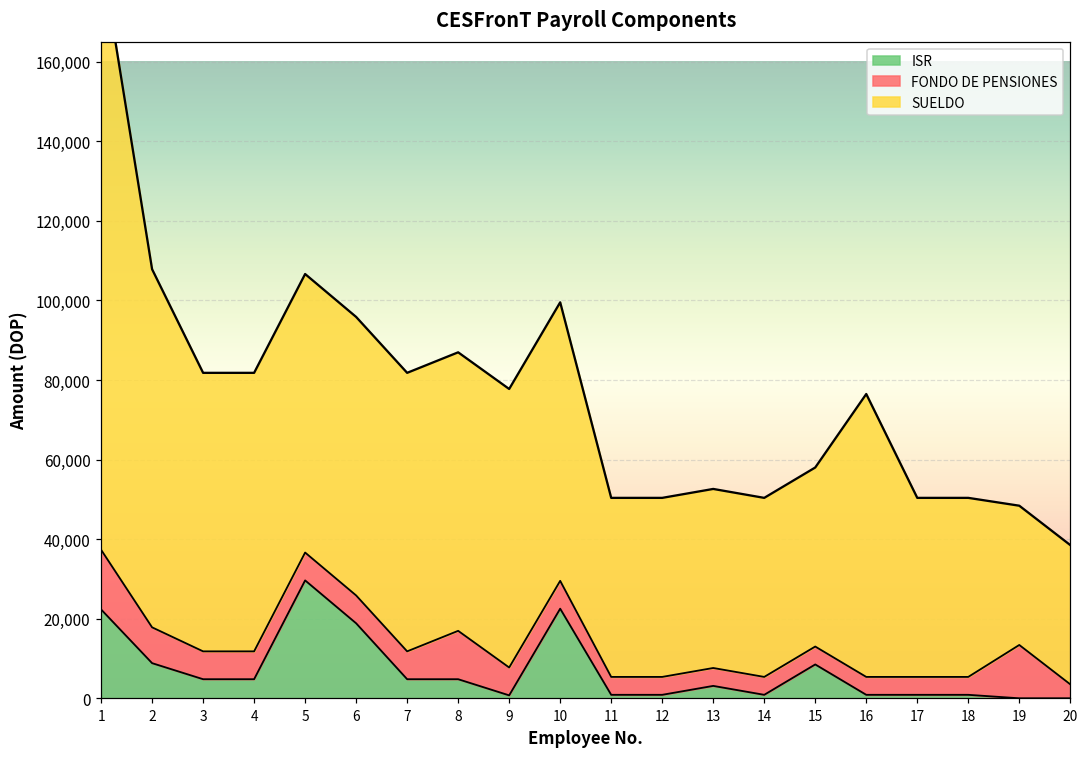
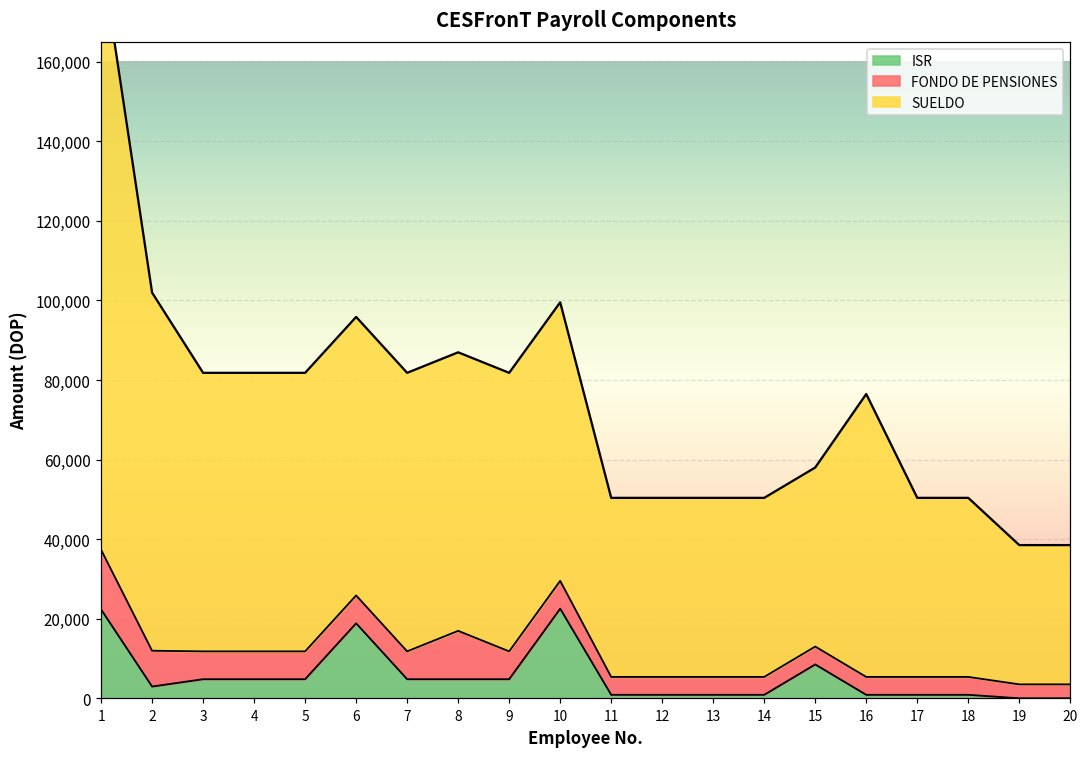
ISR, 2: 9,000 -> 3,000
ISR, 5: 30,000 -> 5,000
ISR, 9: 1,000 -> 5,000
ISR, 13: 3,000 -> 1,000
FONDO DE PENSIONES, 19: 13,000 -> 4,000
